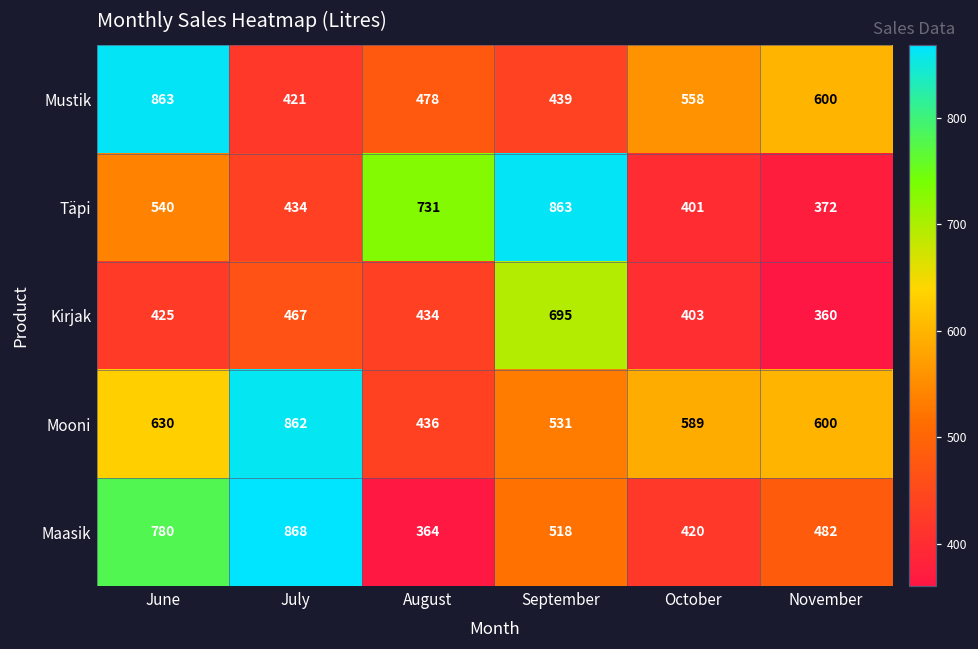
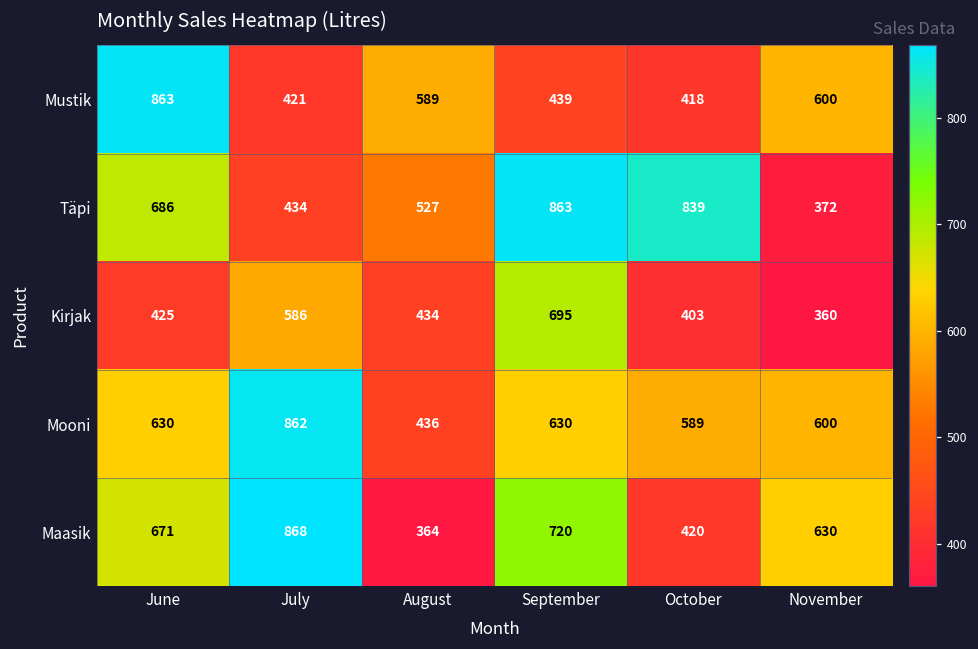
Mustik, August: 478 -> 589
Mustik, October: 558 -> 418
Täpi, June: 540 -> 686
Täpi, August: 731 -> 527
Täpi, October: 401 -> 839
Kirjak, July: 467 -> 586
Mooni, September: 531 -> 630
Maasik, June: 780 -> 671
Maasik, September: 518 -> 720
Maasik, November: 482 -> 630
